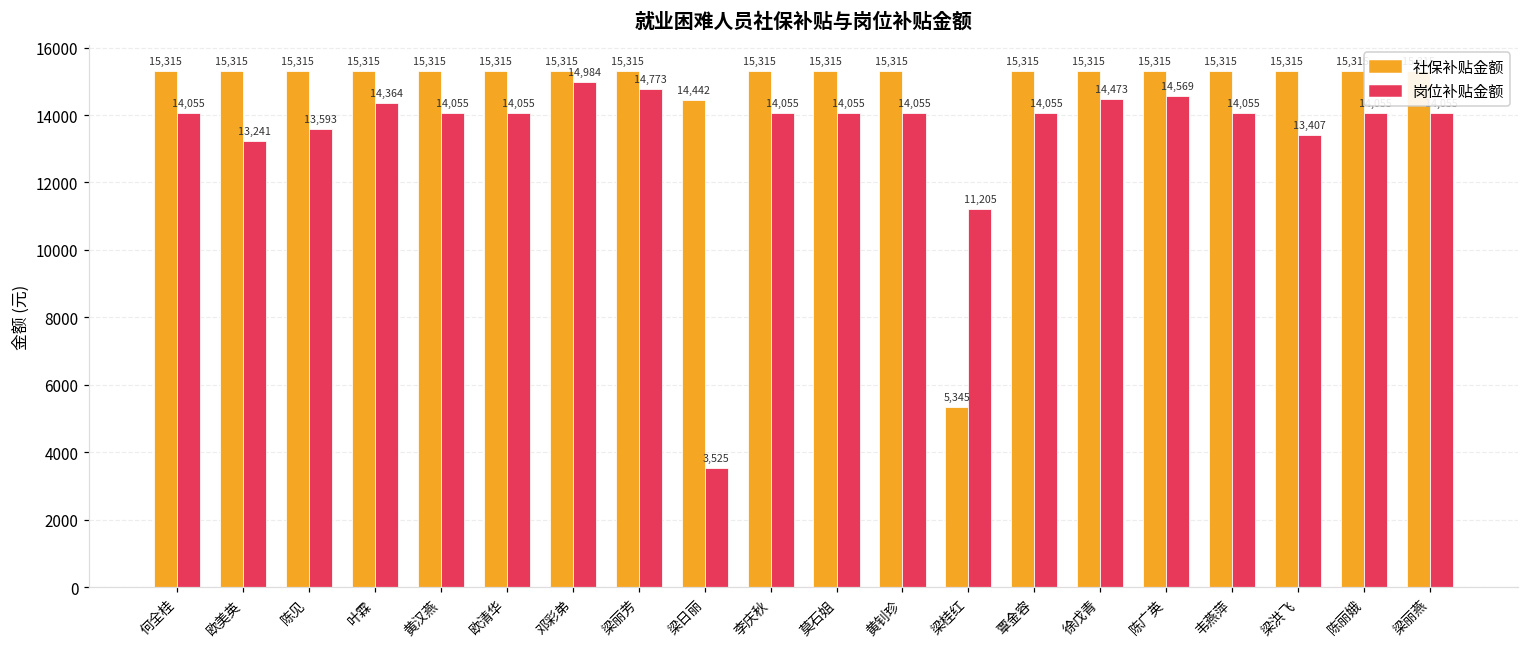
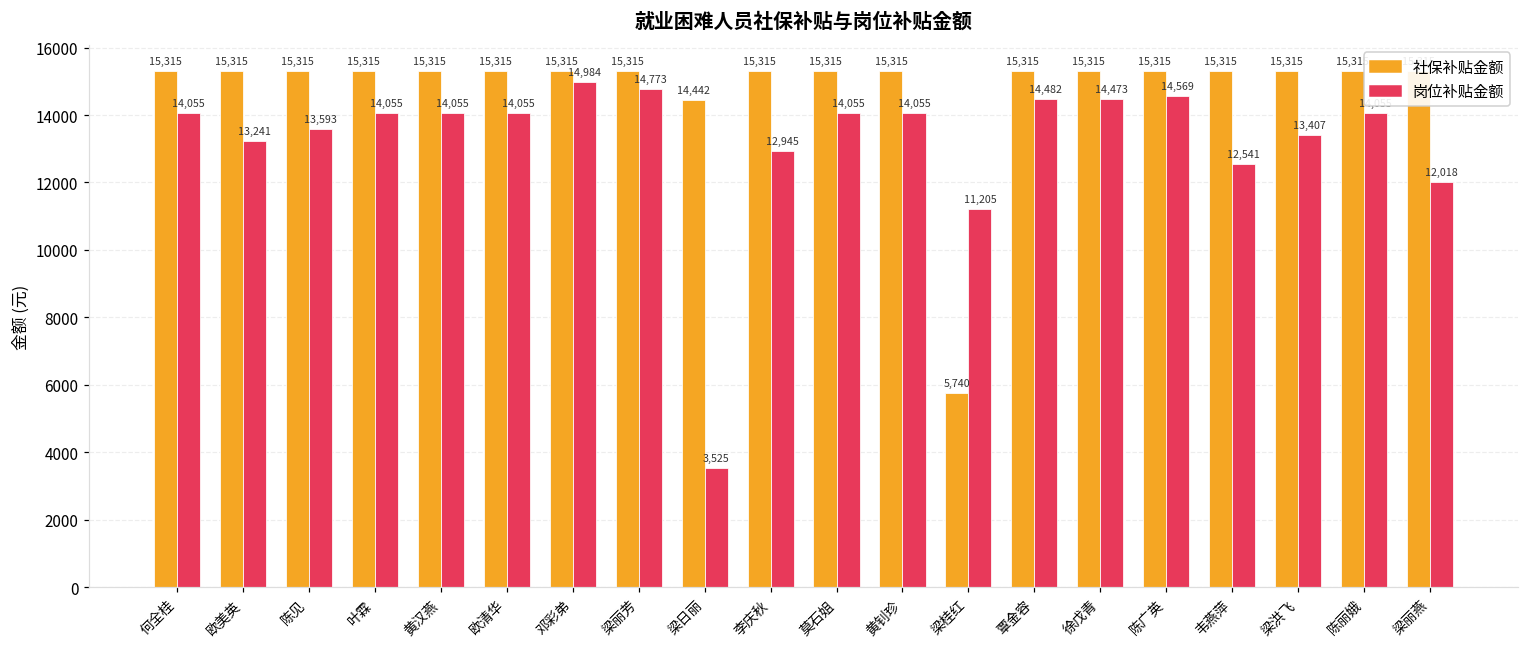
岗位补贴金额, 叶霖: 14,364 -> 14,055
岗位补贴金额, 李庆秋: 14,055 -> 12,945
社保补贴金额, 梁桂红: 5,345 -> 5,740
岗位补贴金额, 覃金容: 14,055 -> 14,482
岗位补贴金额, 韦燕萍: 14,055 -> 12,541
岗位补贴金额, 梁丽燕: 14100 -> 12000
